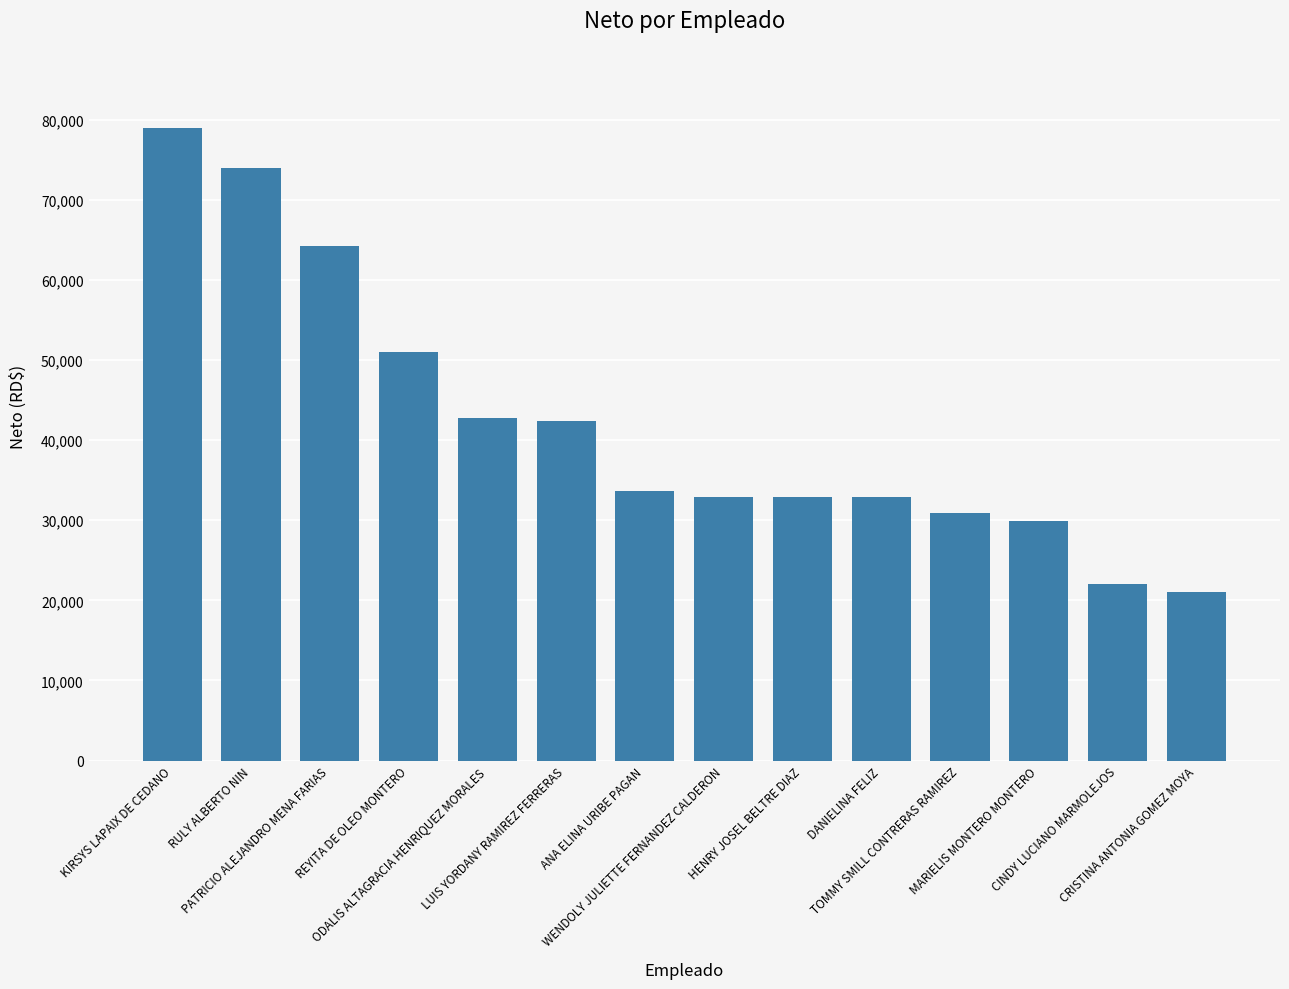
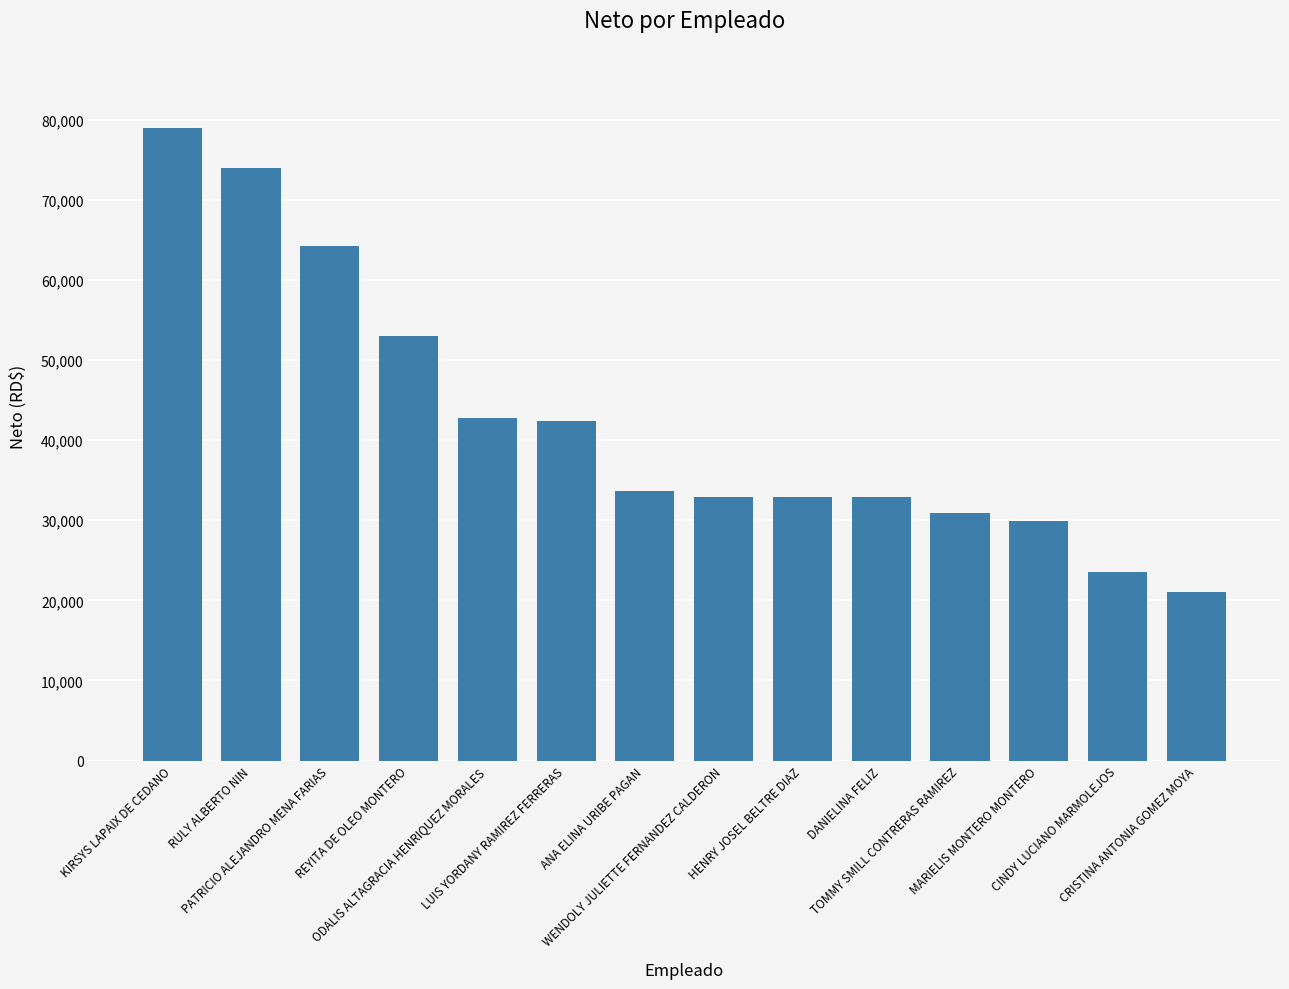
REYITA DE OLEO MONTERO: 51,000 -> 53,000
CINDY LUCIANO MARMOLEJOS: 22,000 -> 24,000
